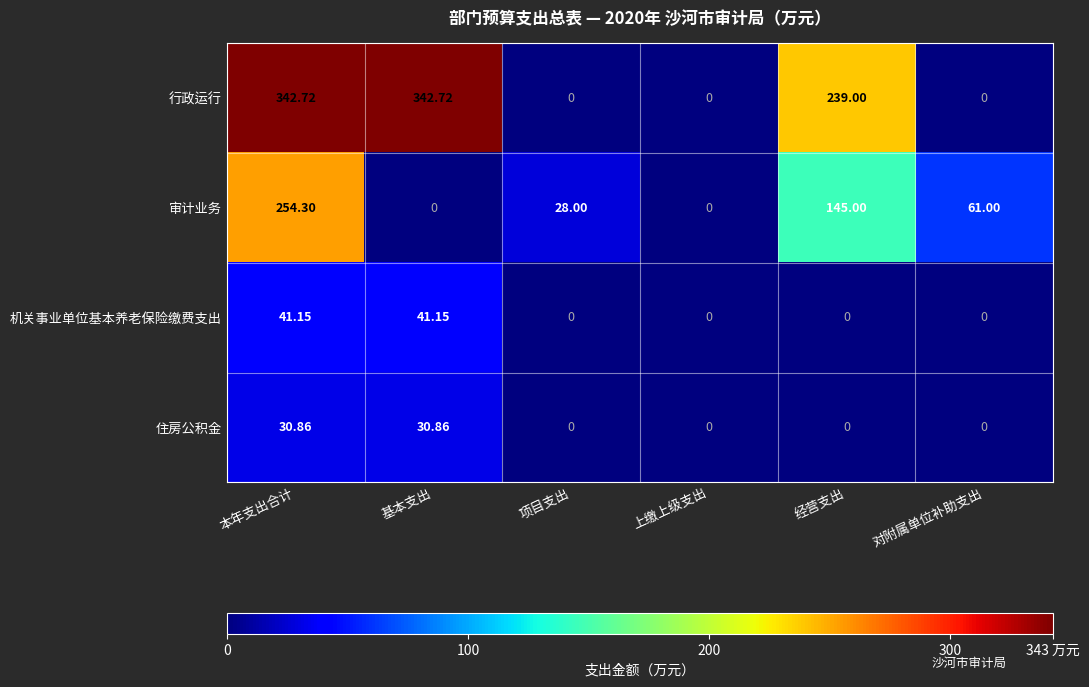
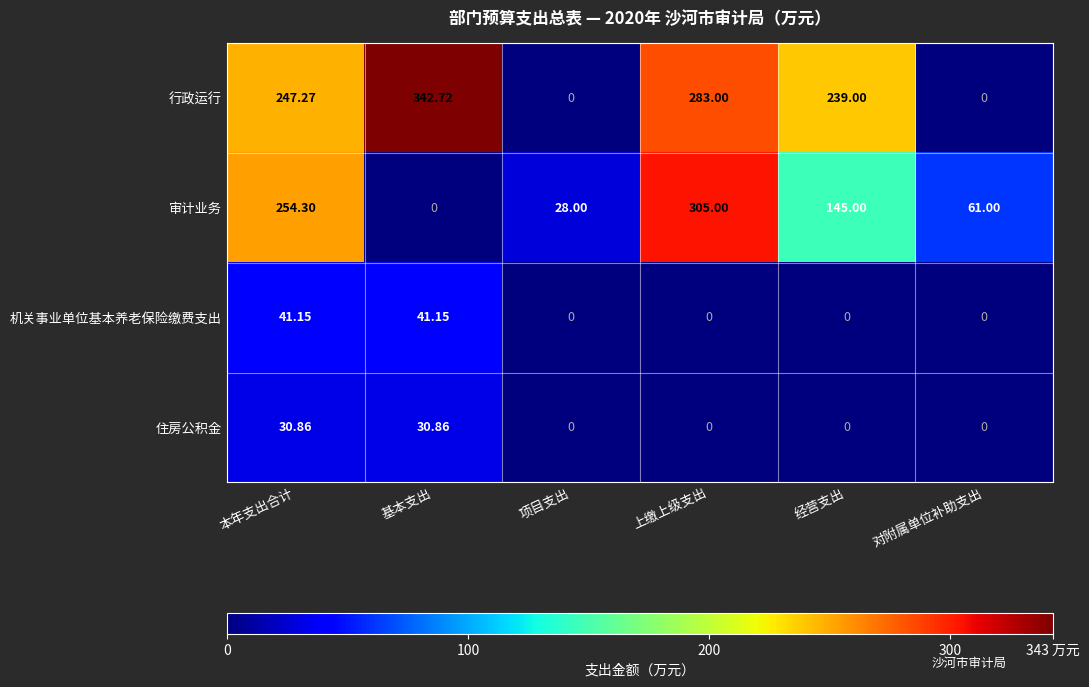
行政运行, 本年支出合计: 342.72 -> 247.27
行政运行, 上缴上级支出: 0 -> 283.00
审计业务, 上缴上级支出: 0 -> 305.00
